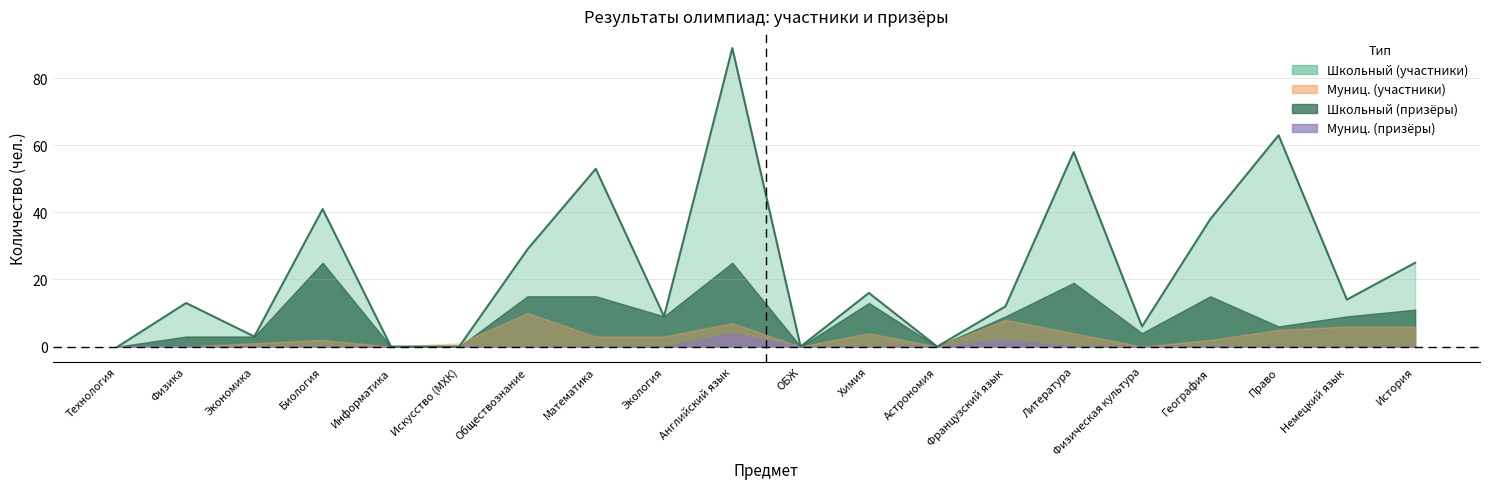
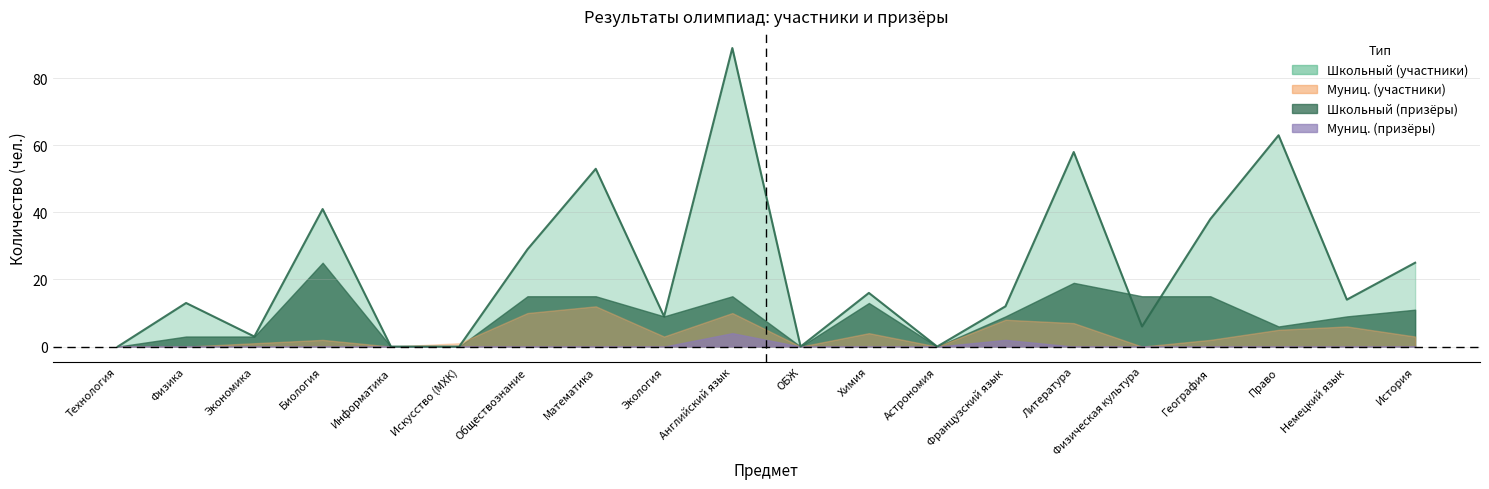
Муниц. (участники), Математика: 3 -> 12
Школьный (призёры), Английский язык: 25 -> 15
Муниц. (участники), Английский язык: 7 -> 10
Муниц. (участники), Литература: 4 -> 7
Школьный (призёры), Физическая культура: 4 -> 15
Муниц. (участники), История: 6 -> 3
